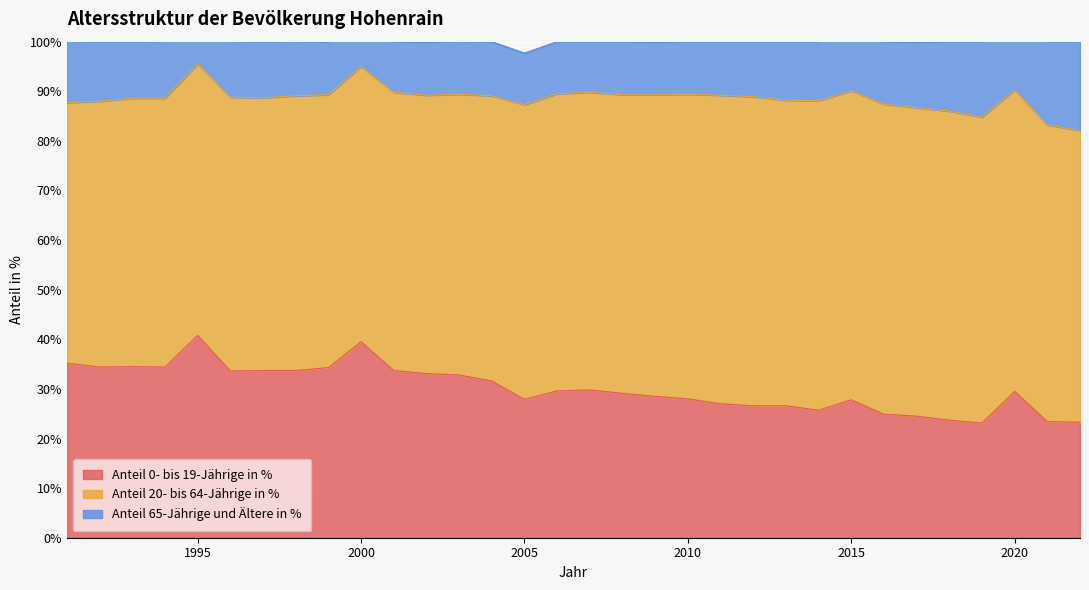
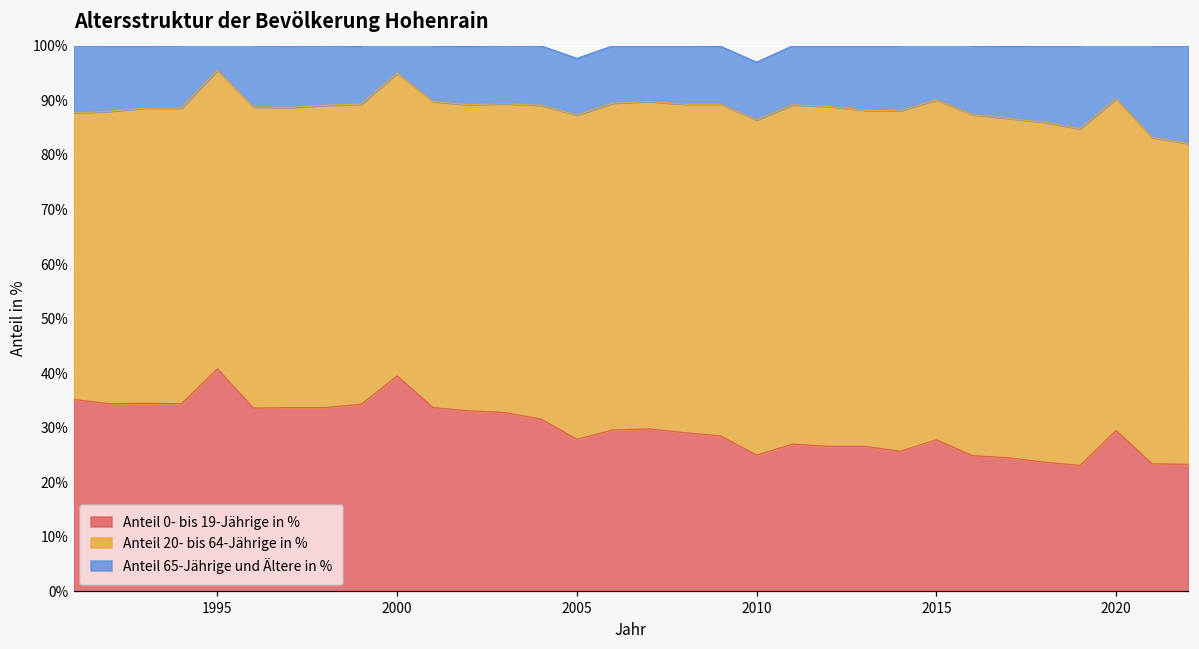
Anteil 0- bis 19-Jährige in %, 2010: 28% -> 25%
